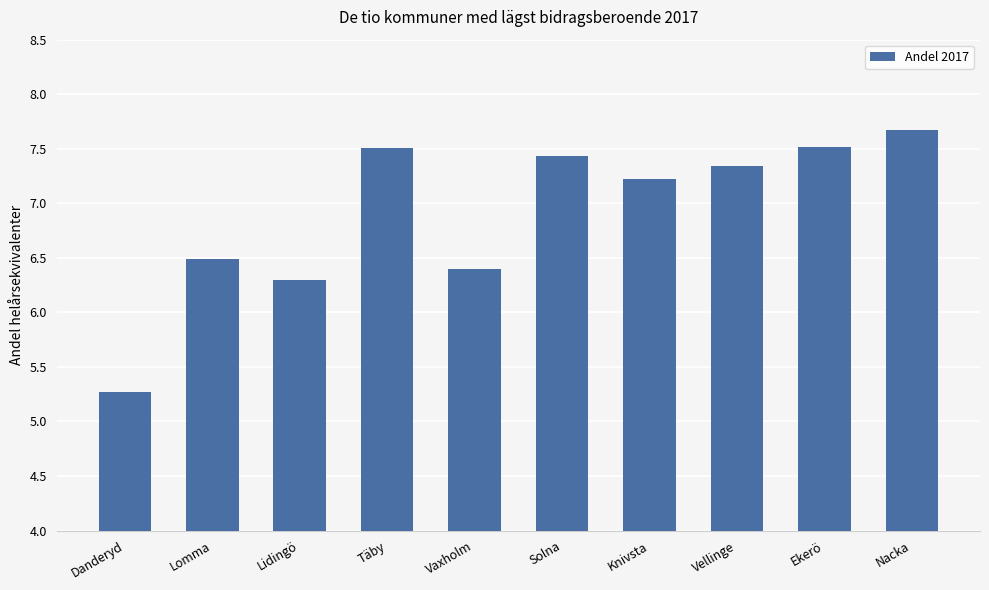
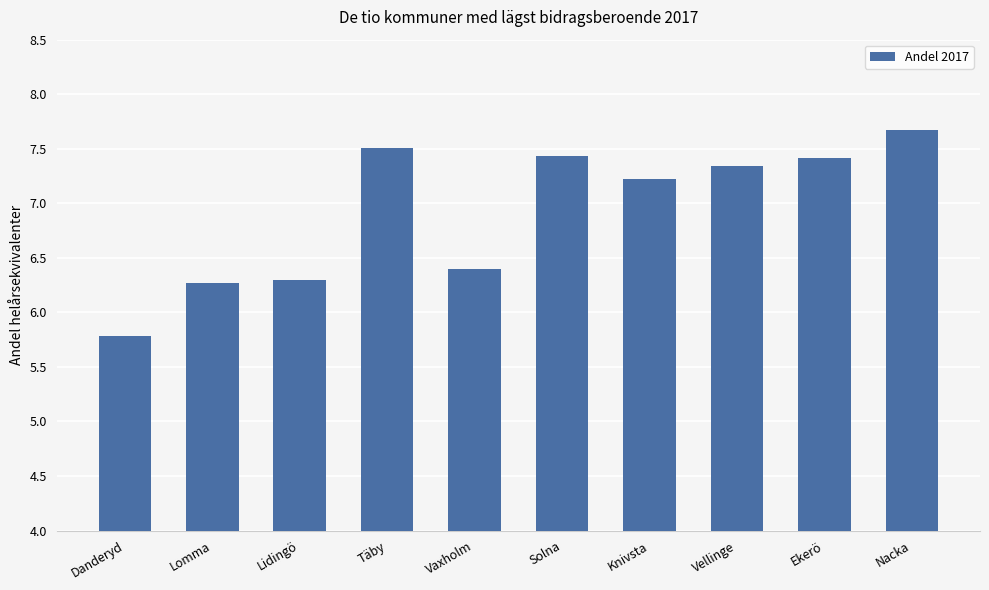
Danderyd: 5.27 -> 5.78
Lomma: 6.49 -> 6.27
Ekerö: 7.52 -> 7.41
